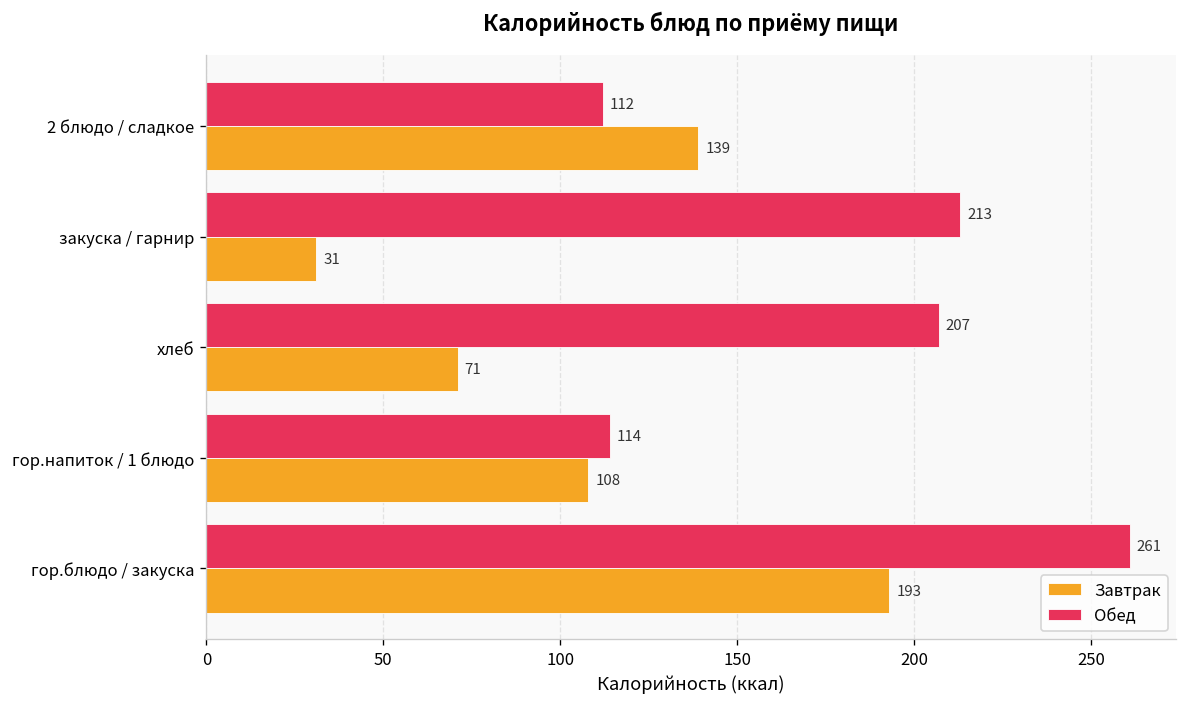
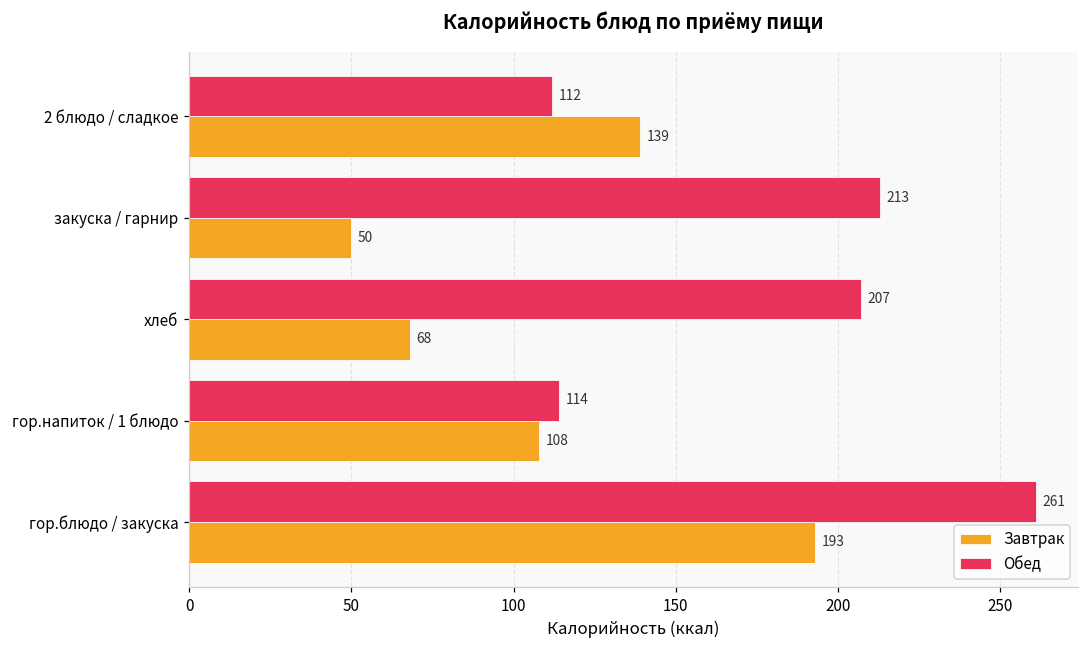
Завтрак, закуска / гарнир: 31 -> 50
Завтрак, хлеб: 71 -> 68
